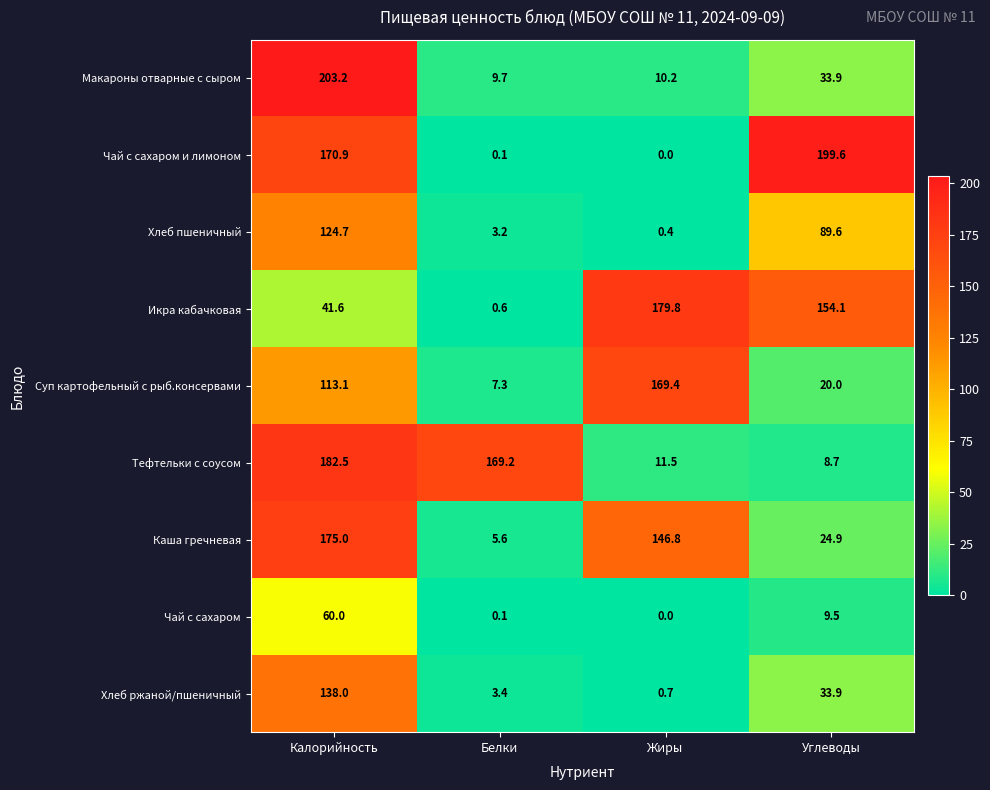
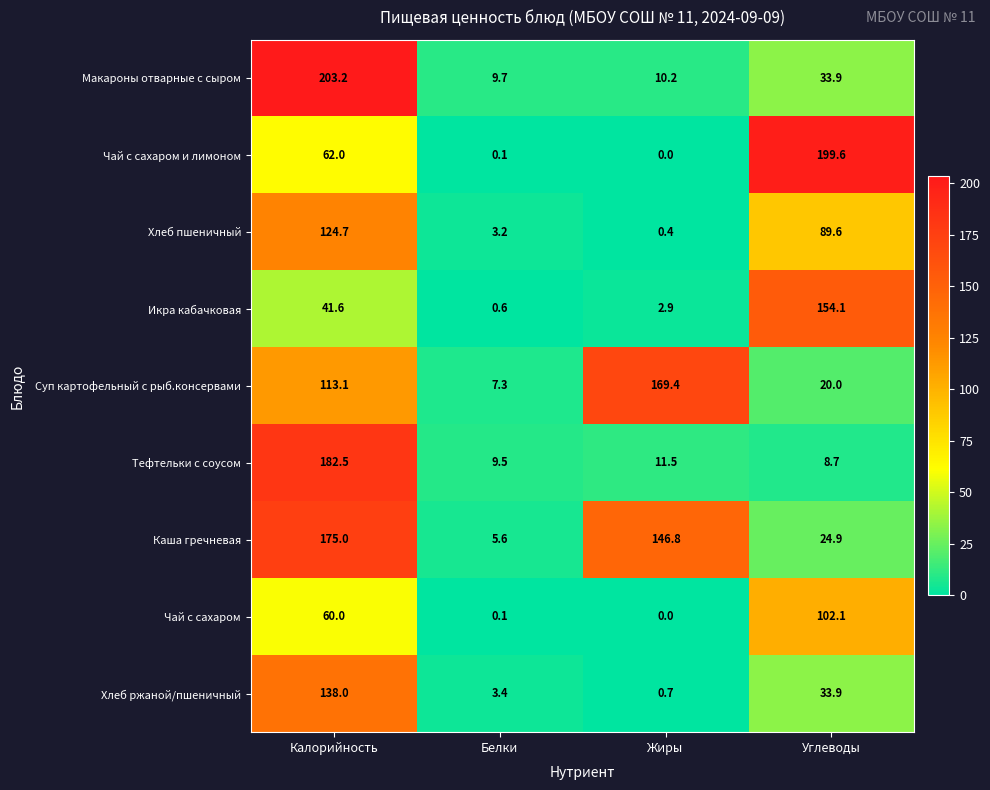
Чай с сахаром и лимоном, Калорийность: 170.9 -> 62.0
Икра кабачковая, Жиры: 179.8 -> 2.9
Тефтельки с соусом, Белки: 169.2 -> 9.5
Чай с сахаром, Углеводы: 9.5 -> 102.1
